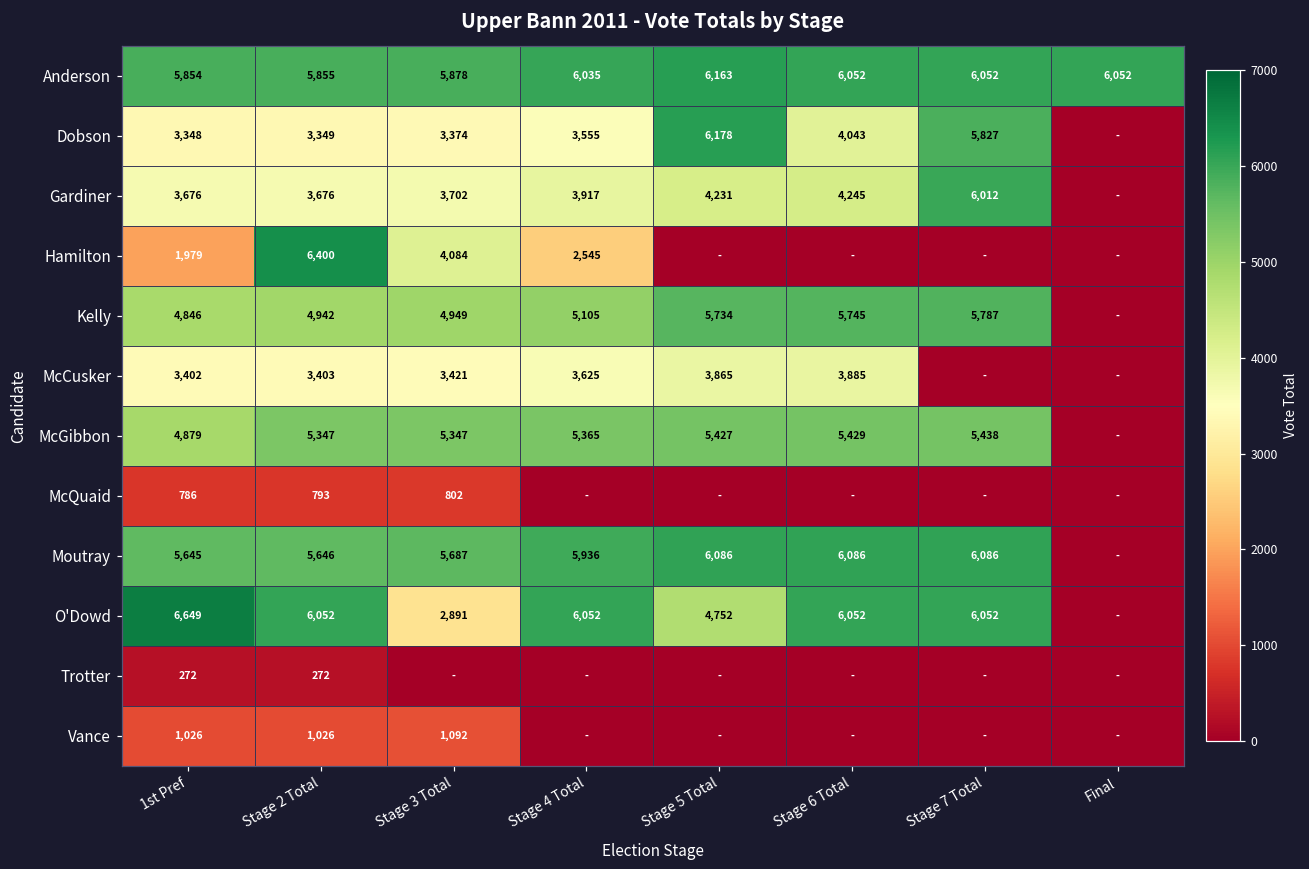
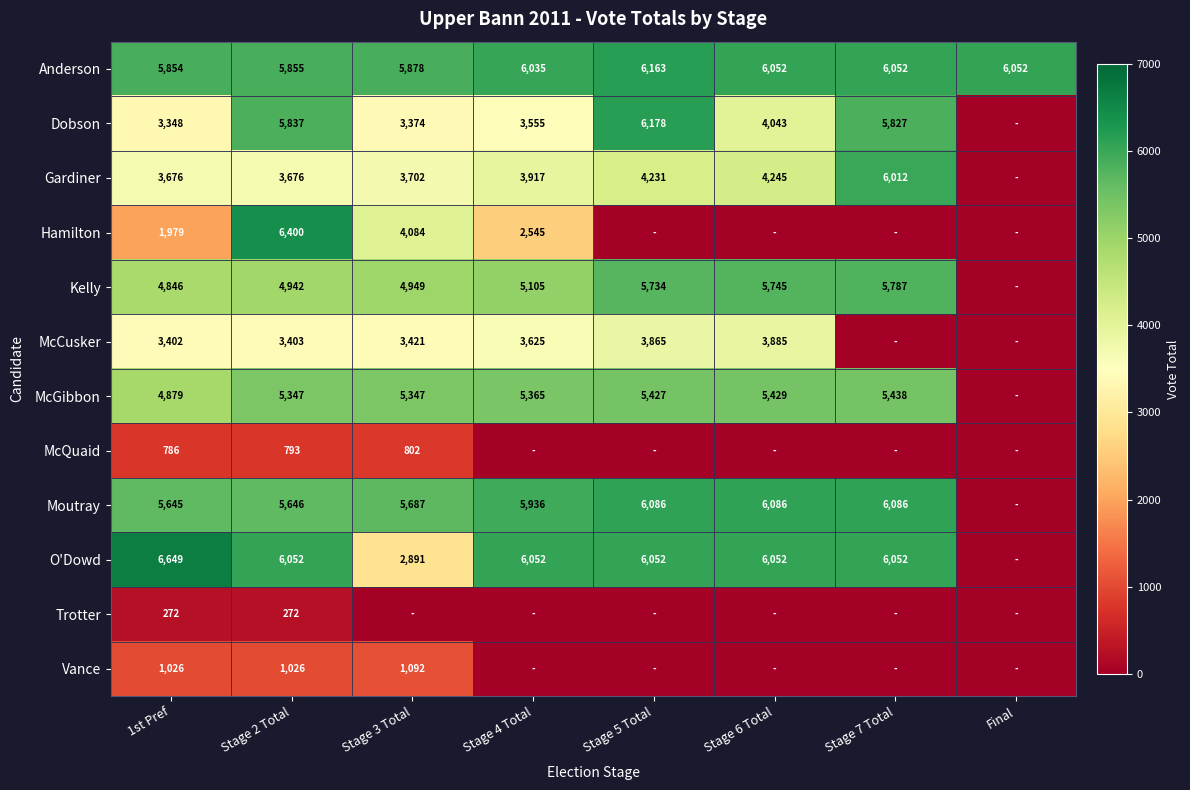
Dobson, Stage 2 Total: 3,349 -> 5,837
O'Dowd, Stage 5 Total: 4,752 -> 6,052
